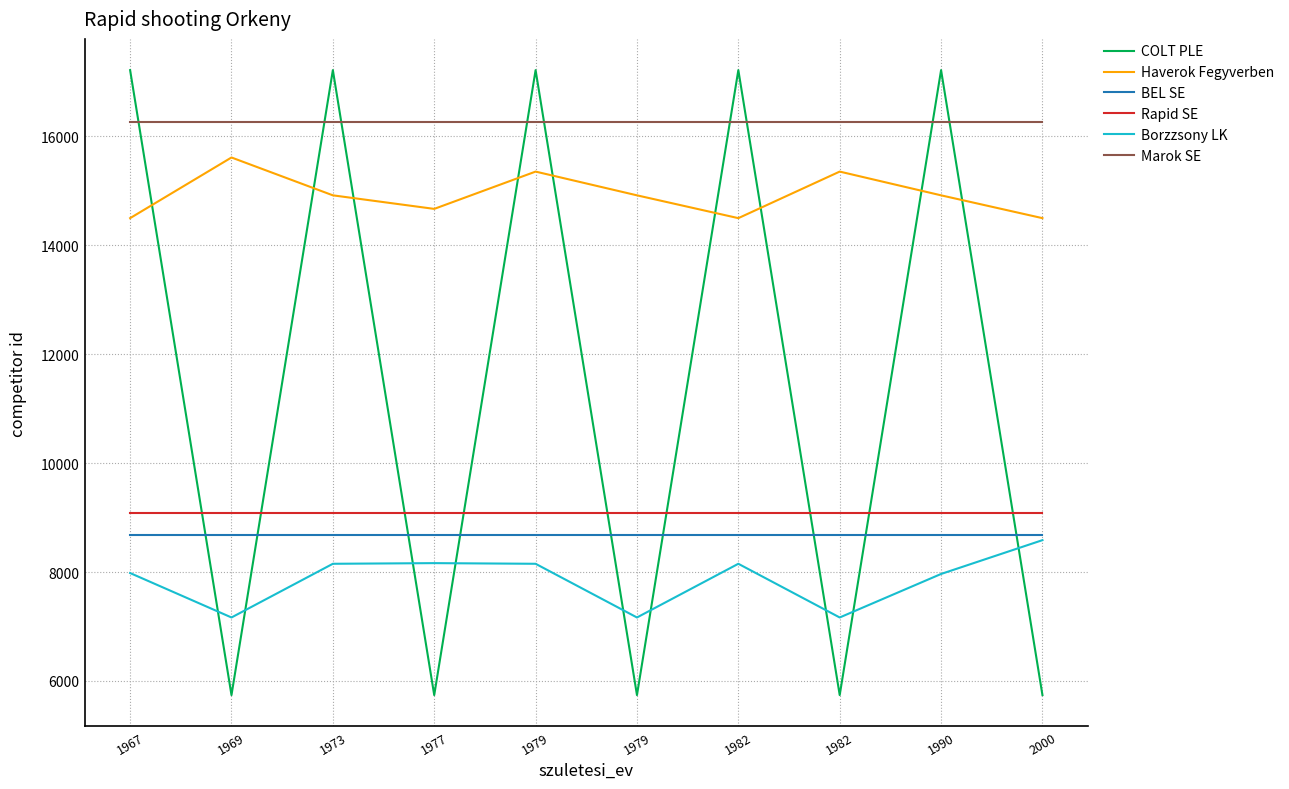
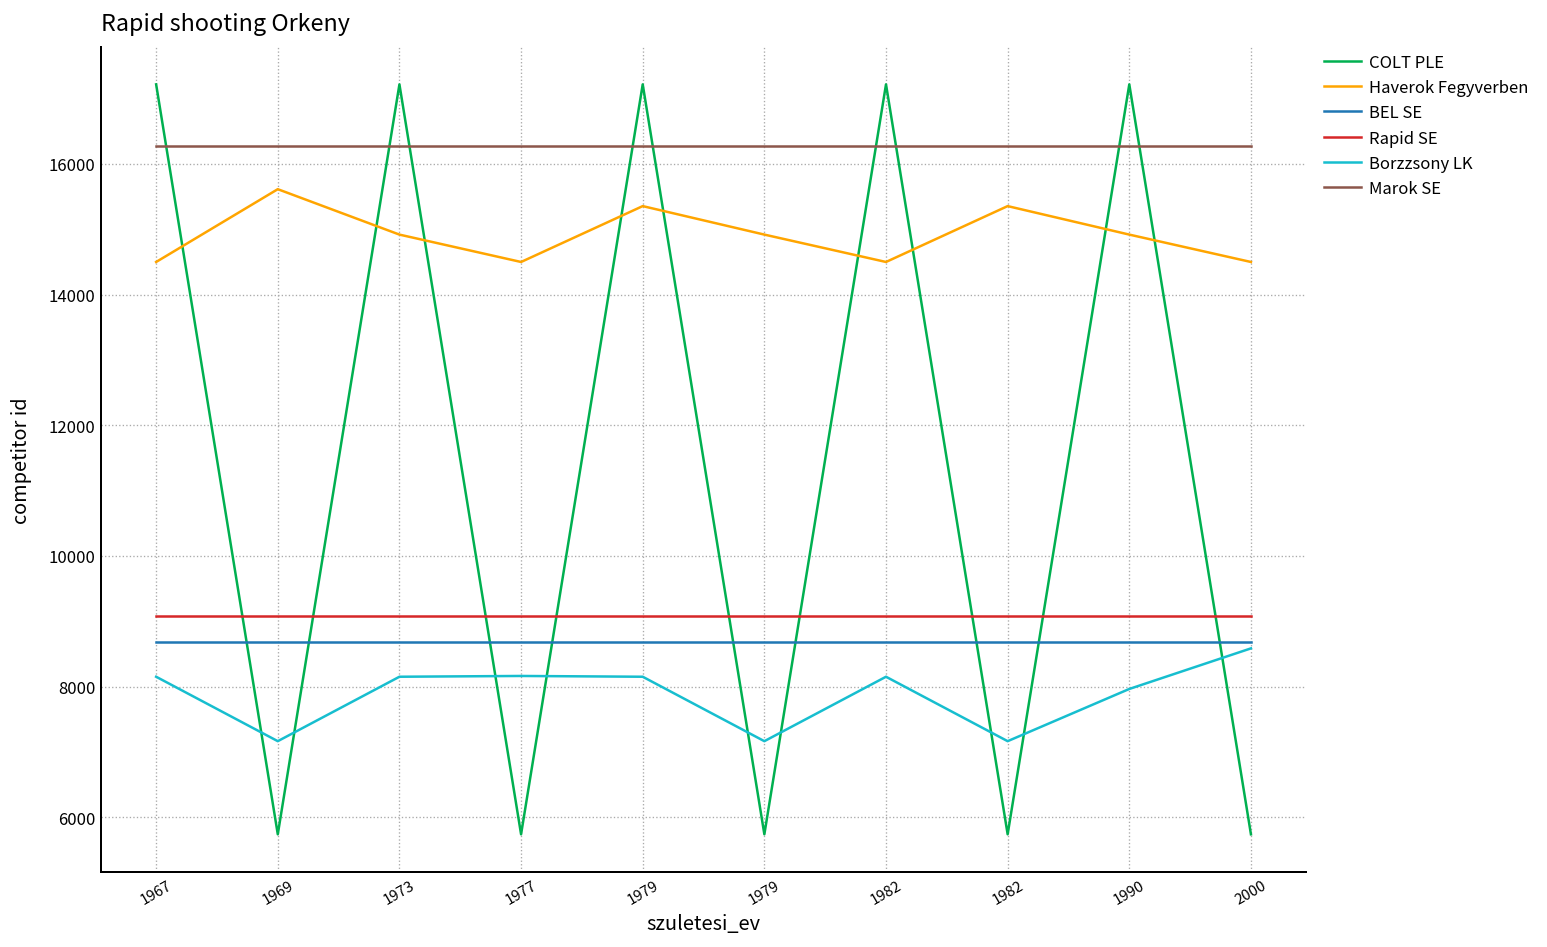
Borzzsony LK, 1967: 8000 -> 8200
Haverok Fegyverben, 1977: 14700 -> 14500
